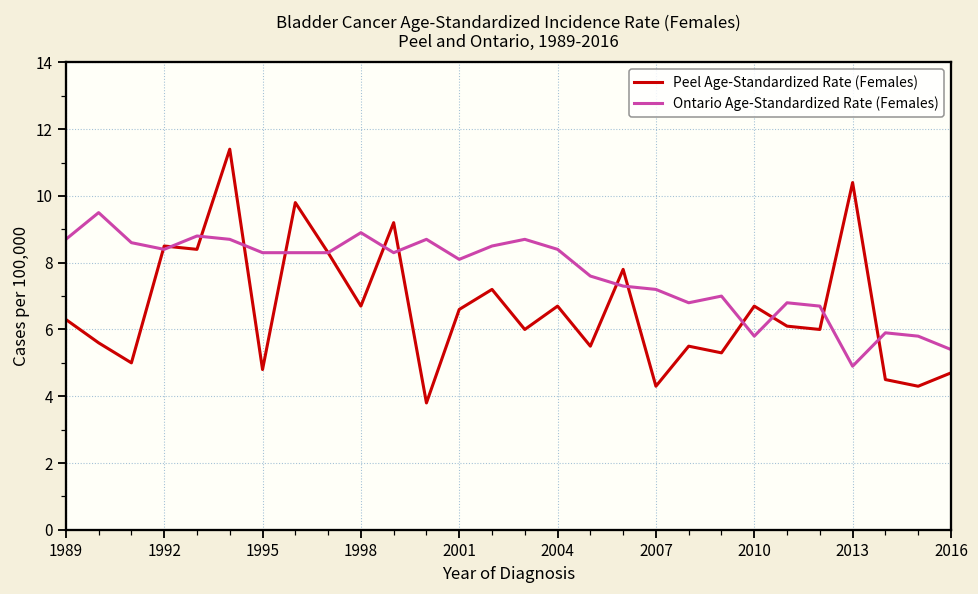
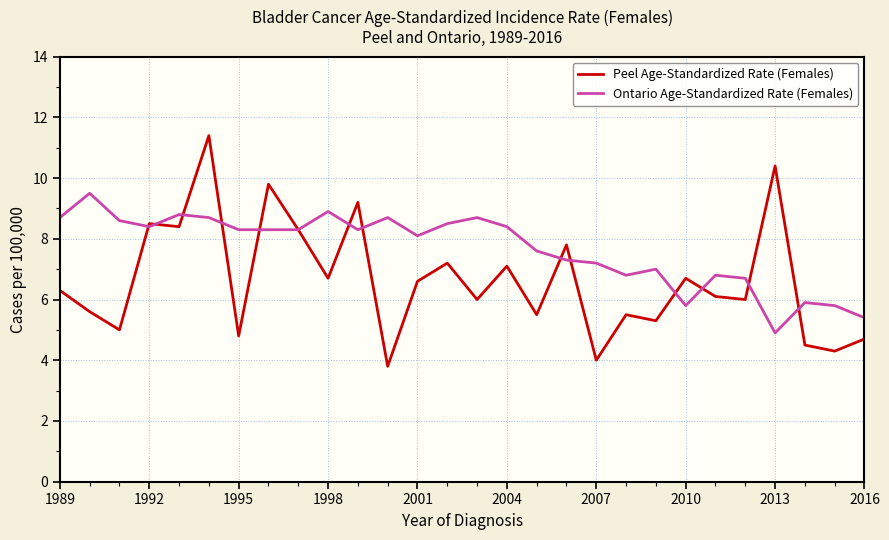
Peel Age-Standardized Rate (Females), 2004: 6.7 -> 7.1
Peel Age-Standardized Rate (Females), 2007: 4.3 -> 4.0
